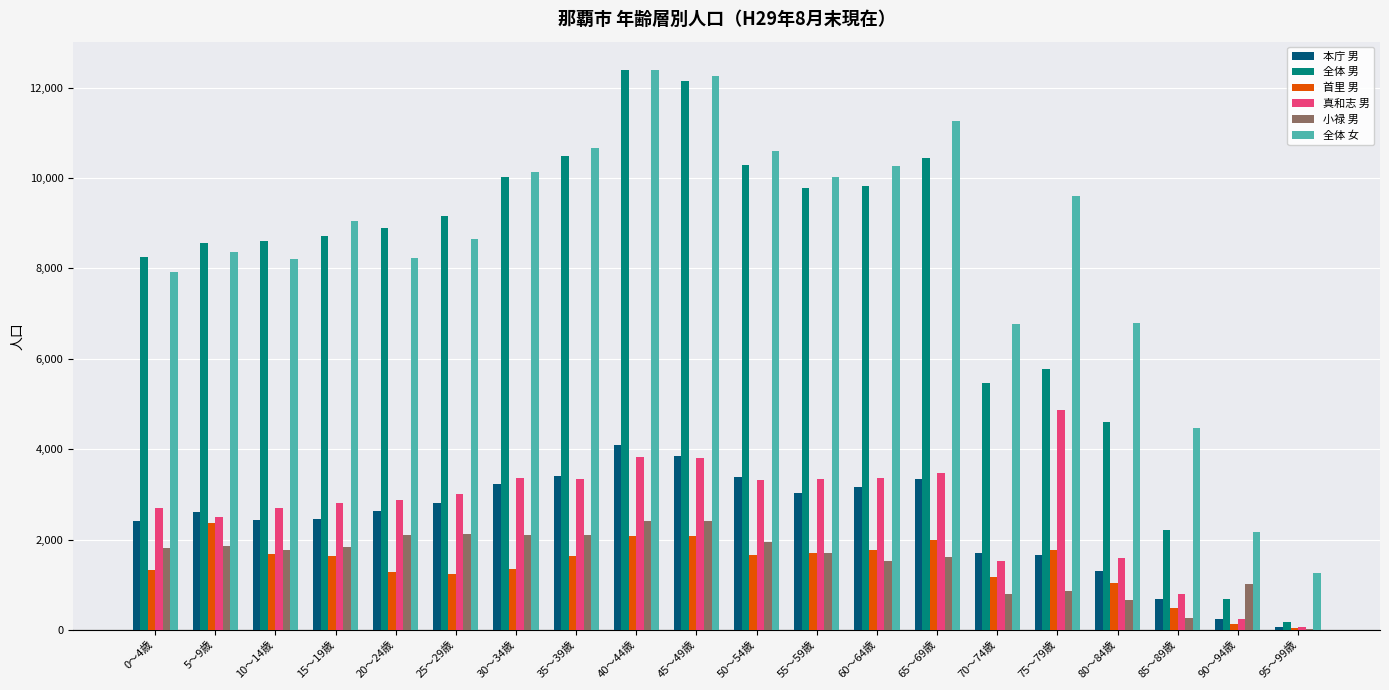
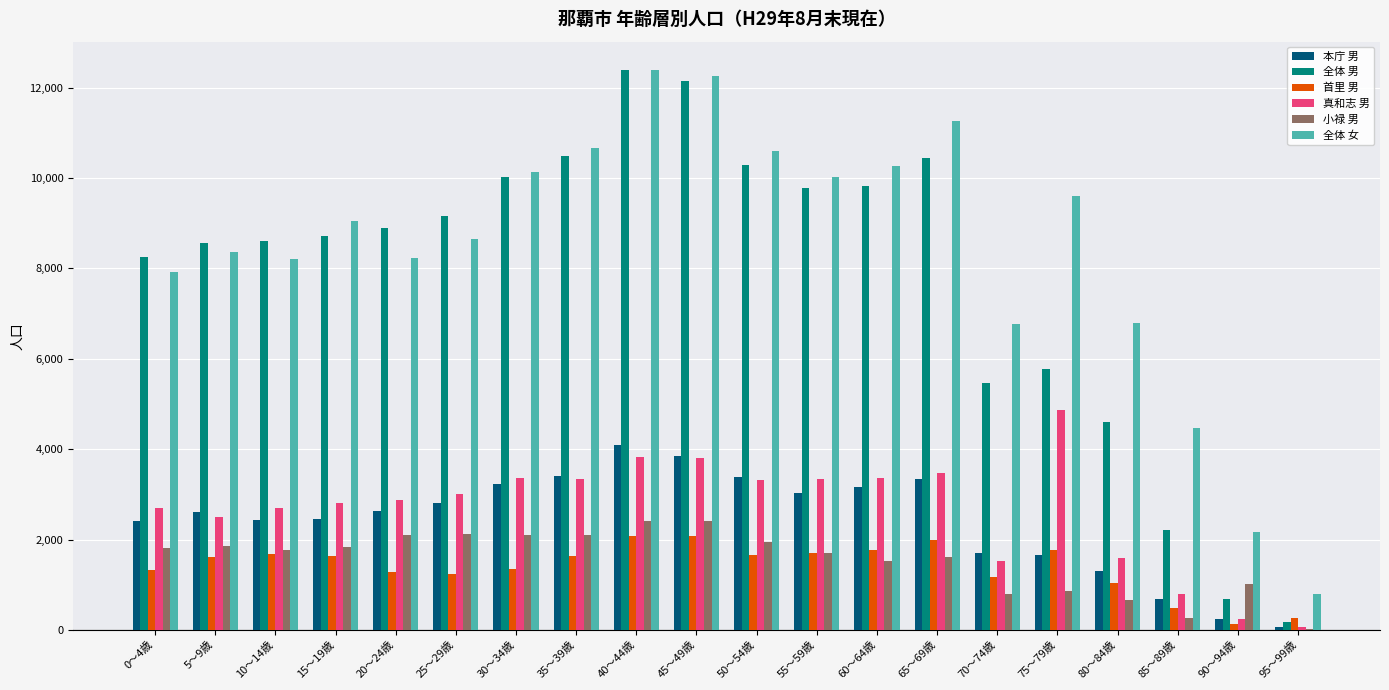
首里 男, 5～9歳: 2,400 -> 1,600
首里 男, 95～99歳: 0 -> 300
全体 女, 95～99歳: 1,300 -> 800
